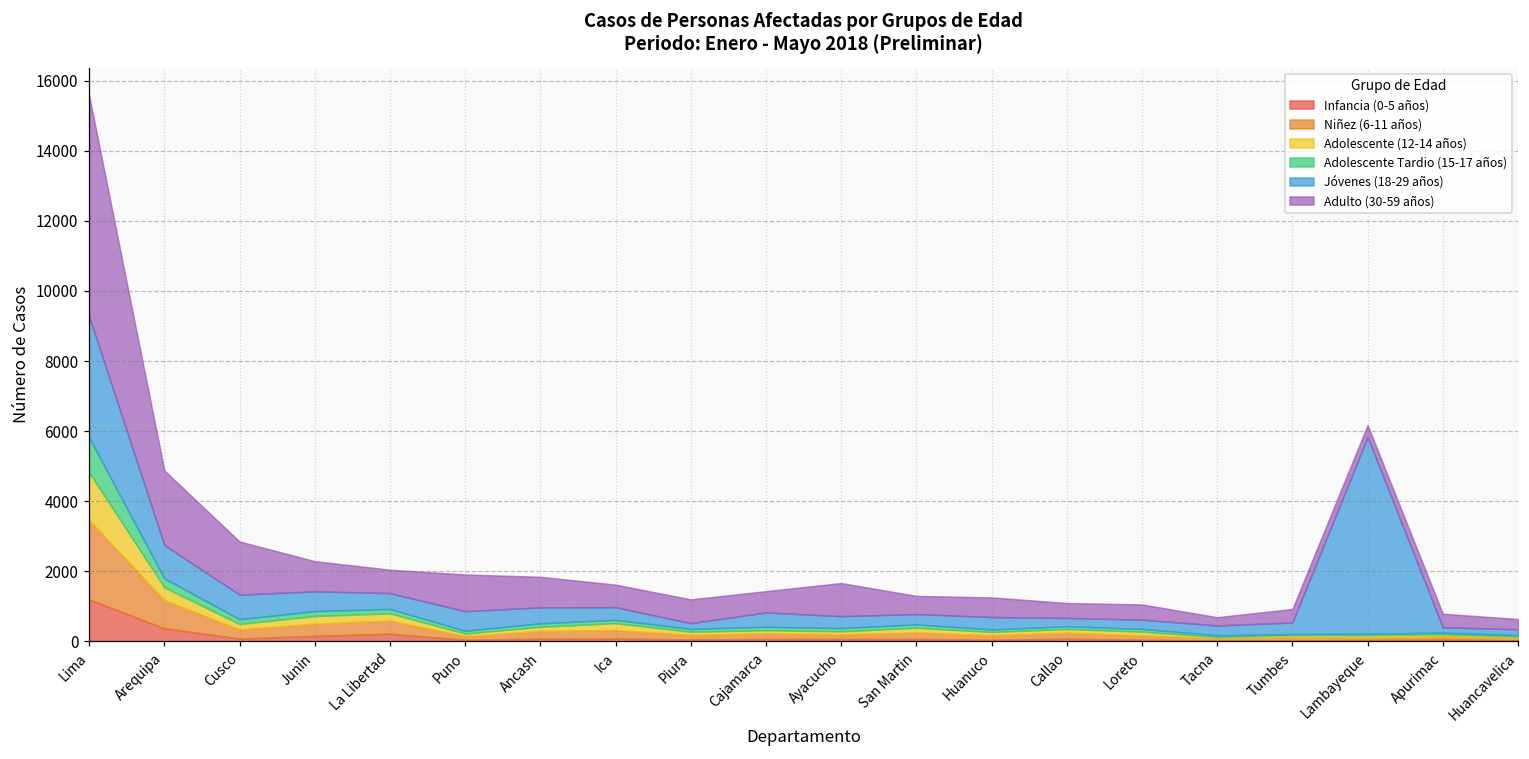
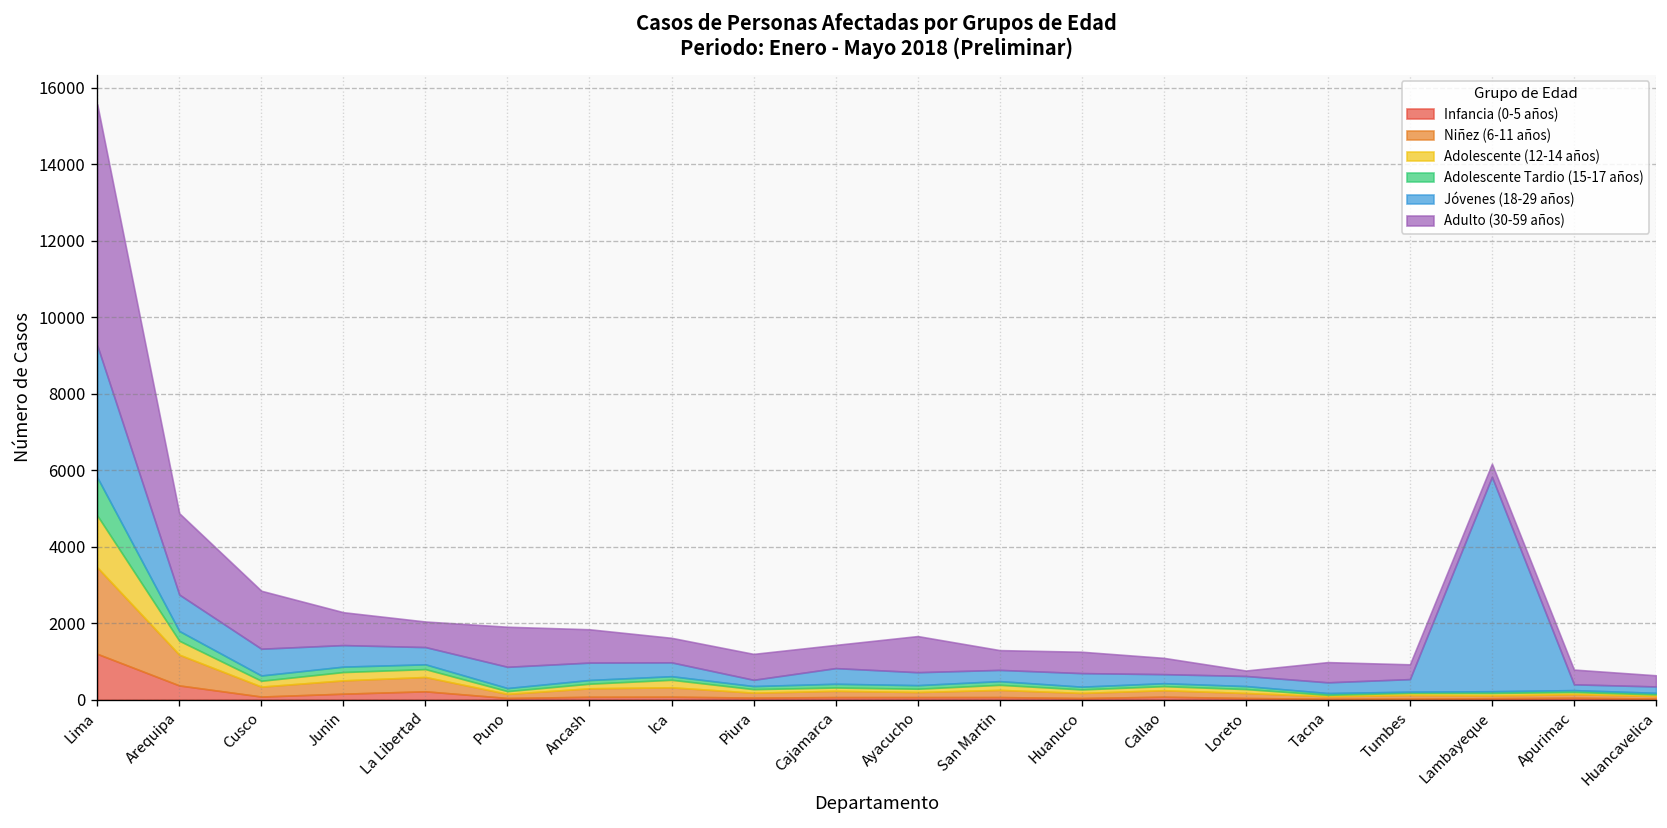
Adulto (30-59 años), Loreto: 400 -> 100
Adulto (30-59 años), Tacna: 200 -> 500
